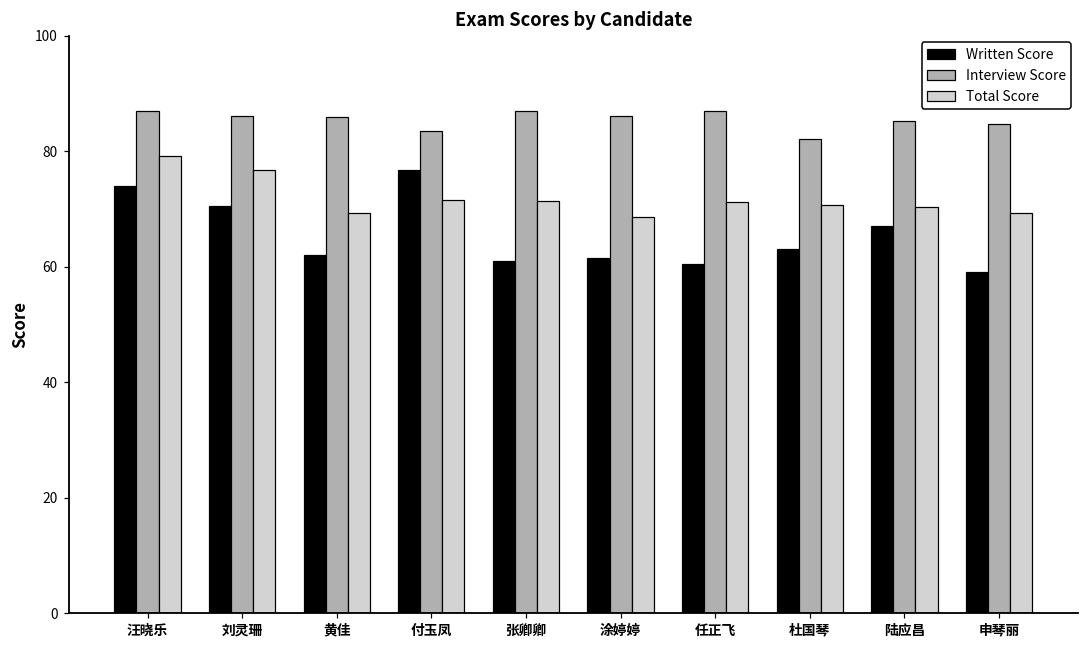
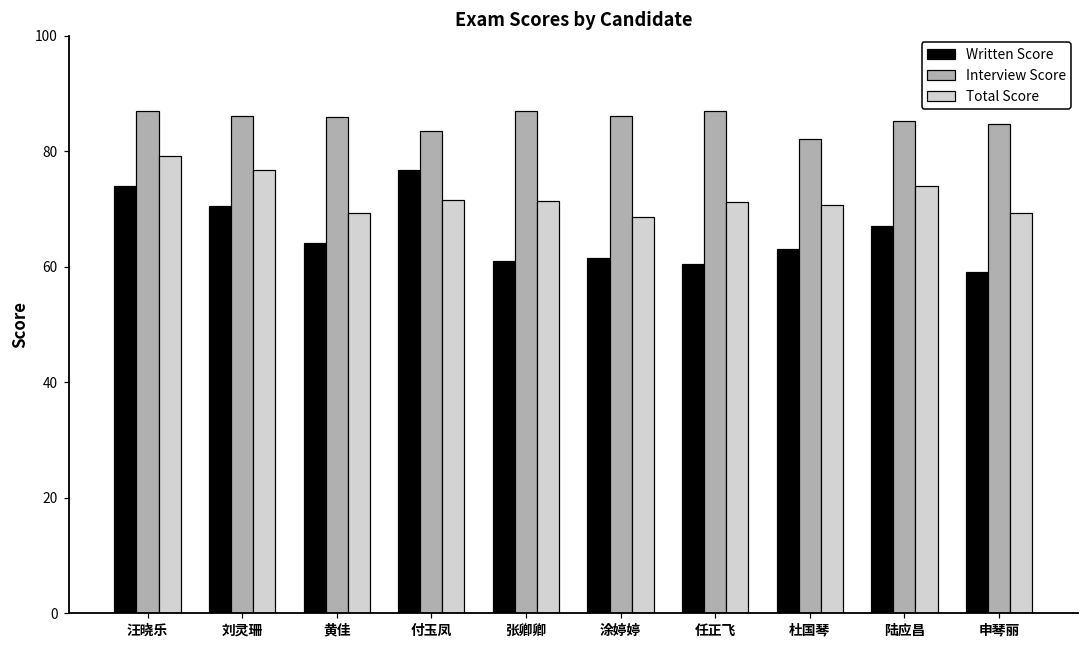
Written Score, 黄佳: 62 -> 64
Total Score, 陆应昌: 70 -> 74
